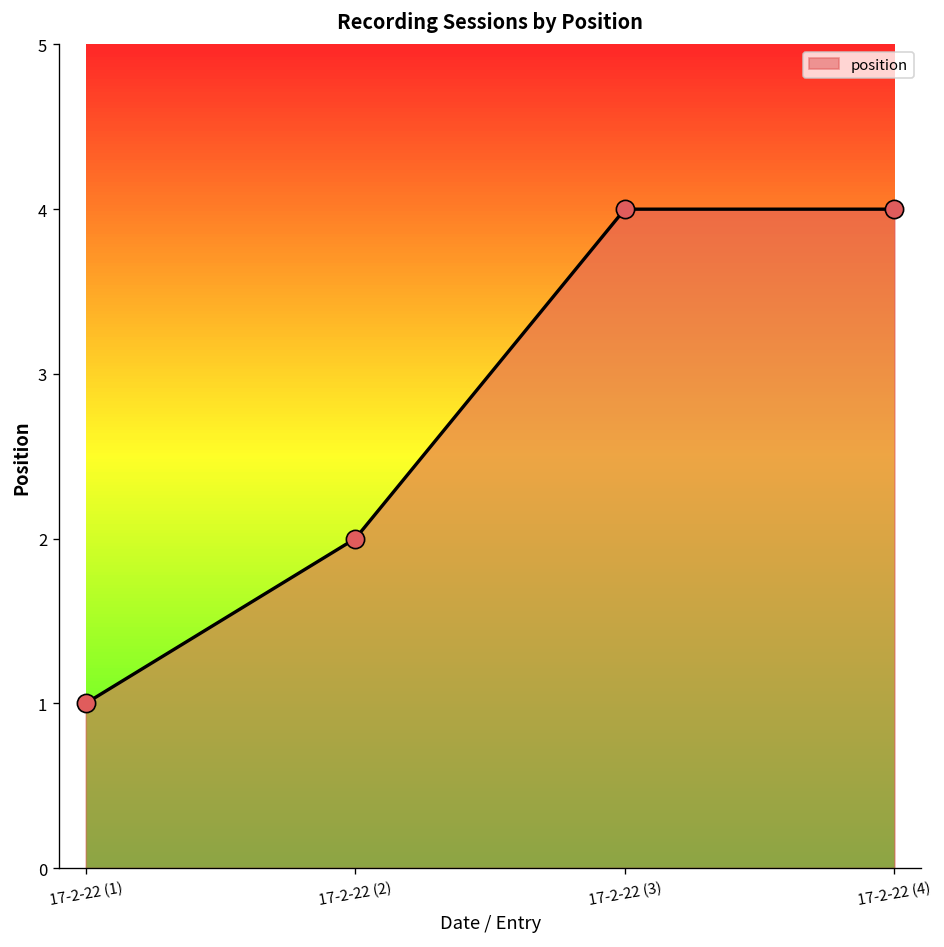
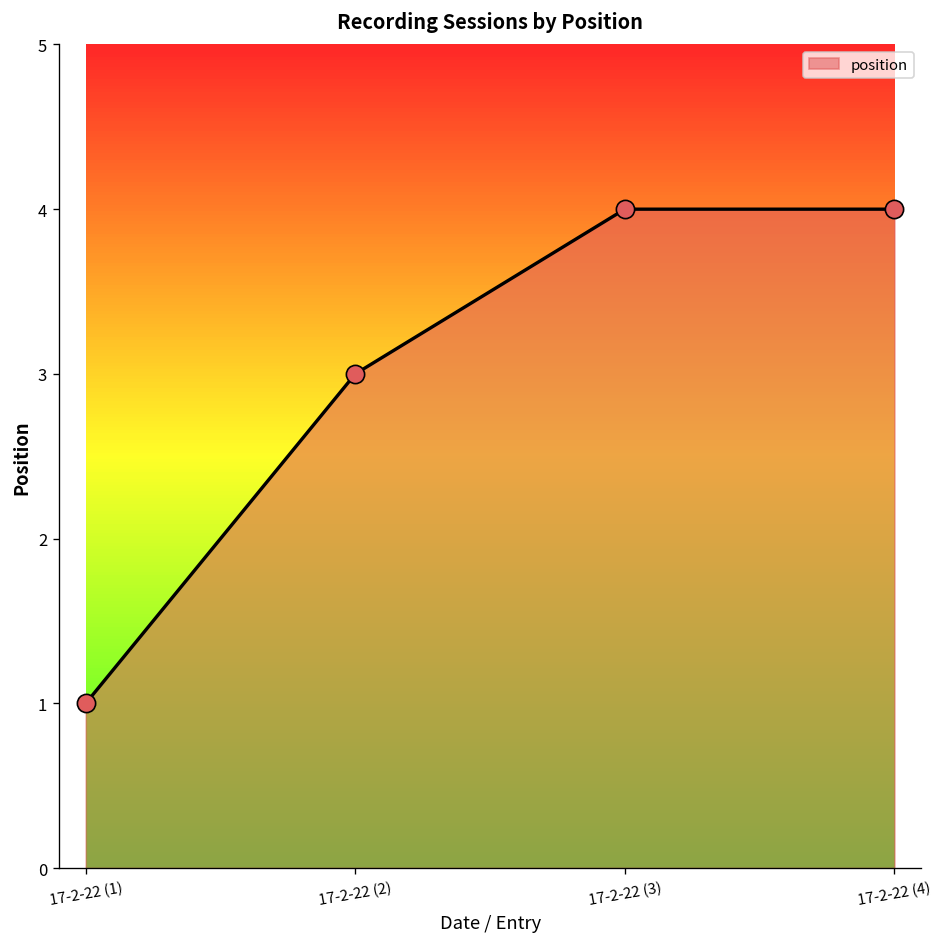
17-2-22 (2): 2 -> 3
